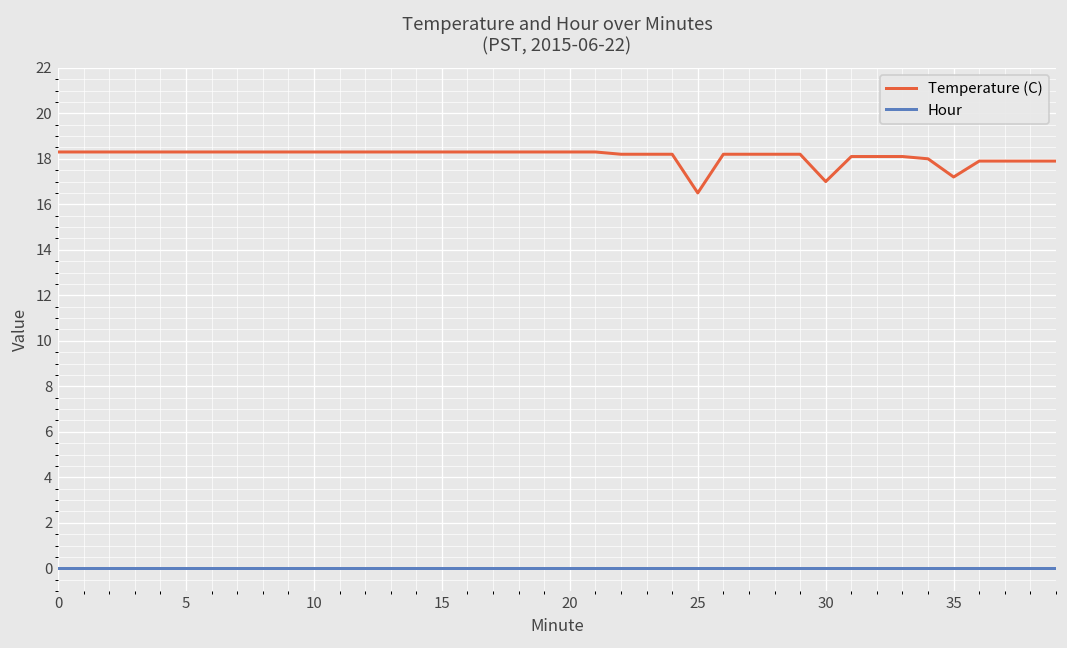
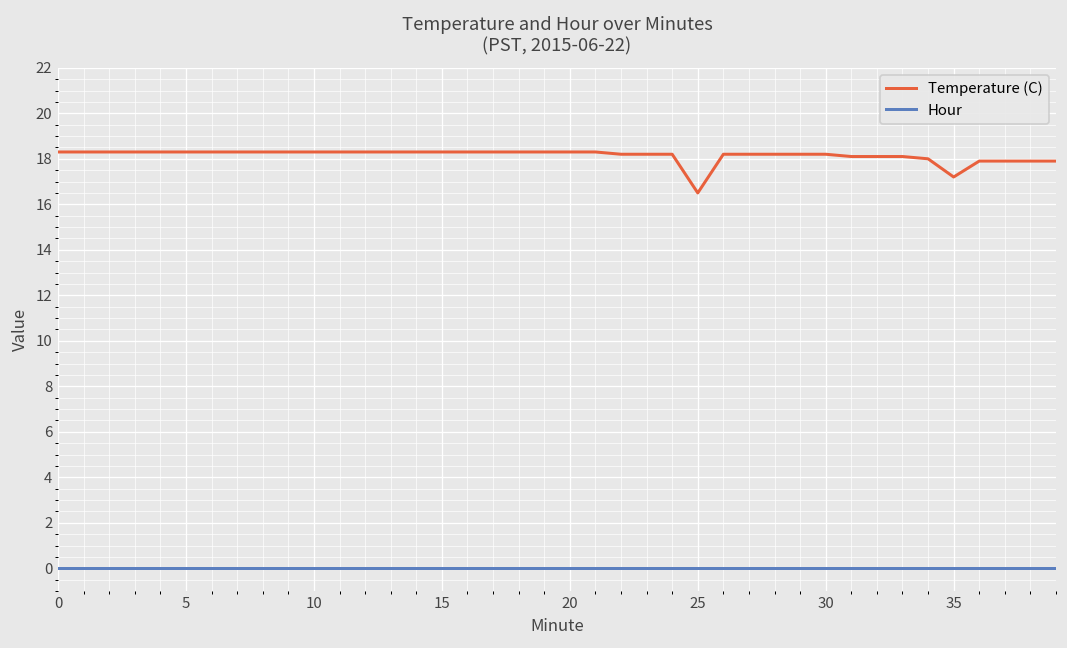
Temperature (C), 30: 17.0 -> 18.2
